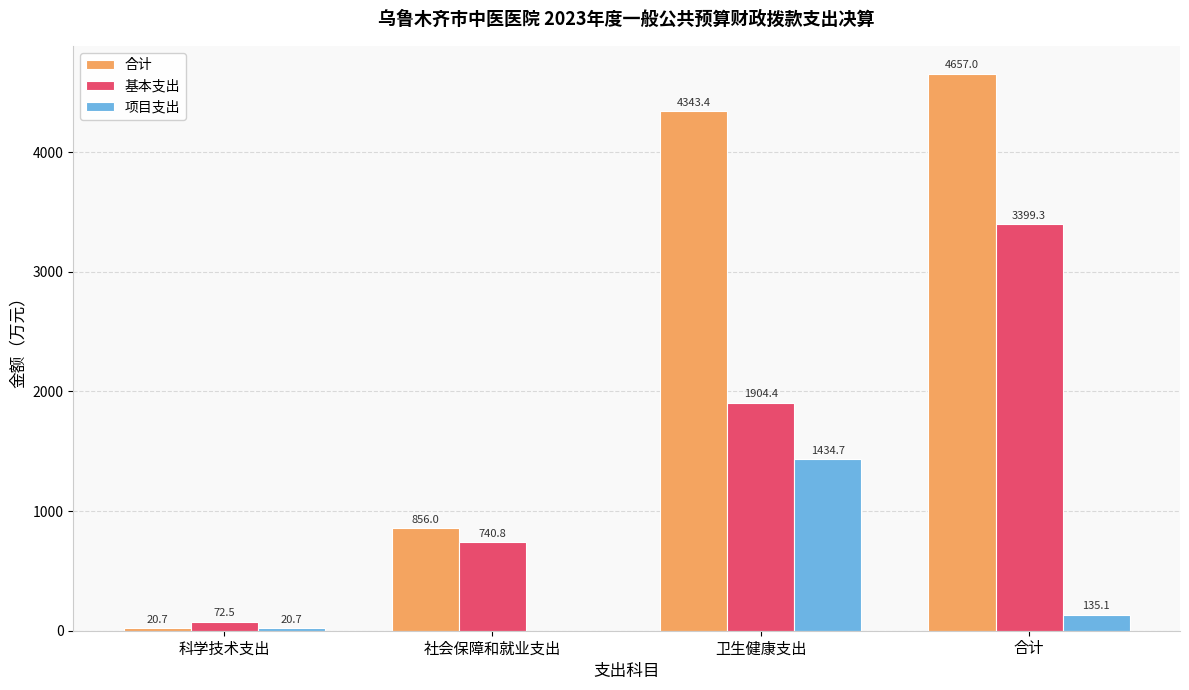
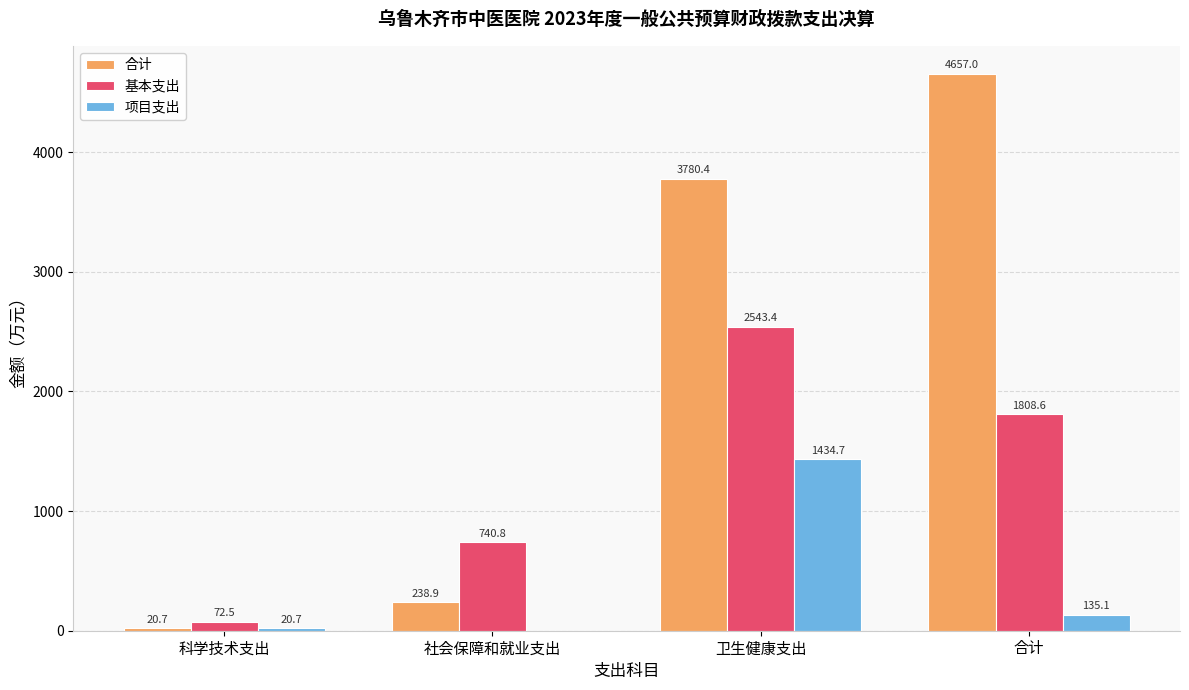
合计, 社会保障和就业支出: 856.0 -> 238.9
合计, 卫生健康支出: 4343.4 -> 3780.4
基本支出, 卫生健康支出: 1904.4 -> 2543.4
基本支出, 合计: 3399.3 -> 1808.6
